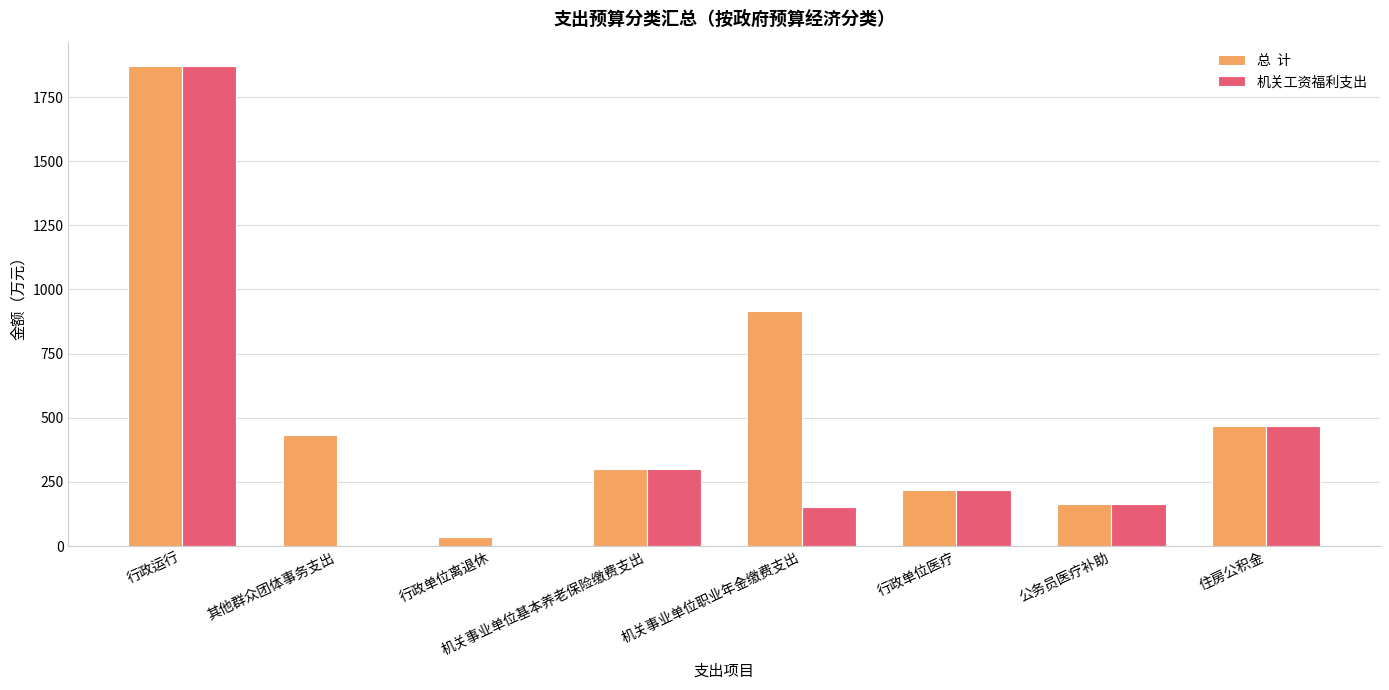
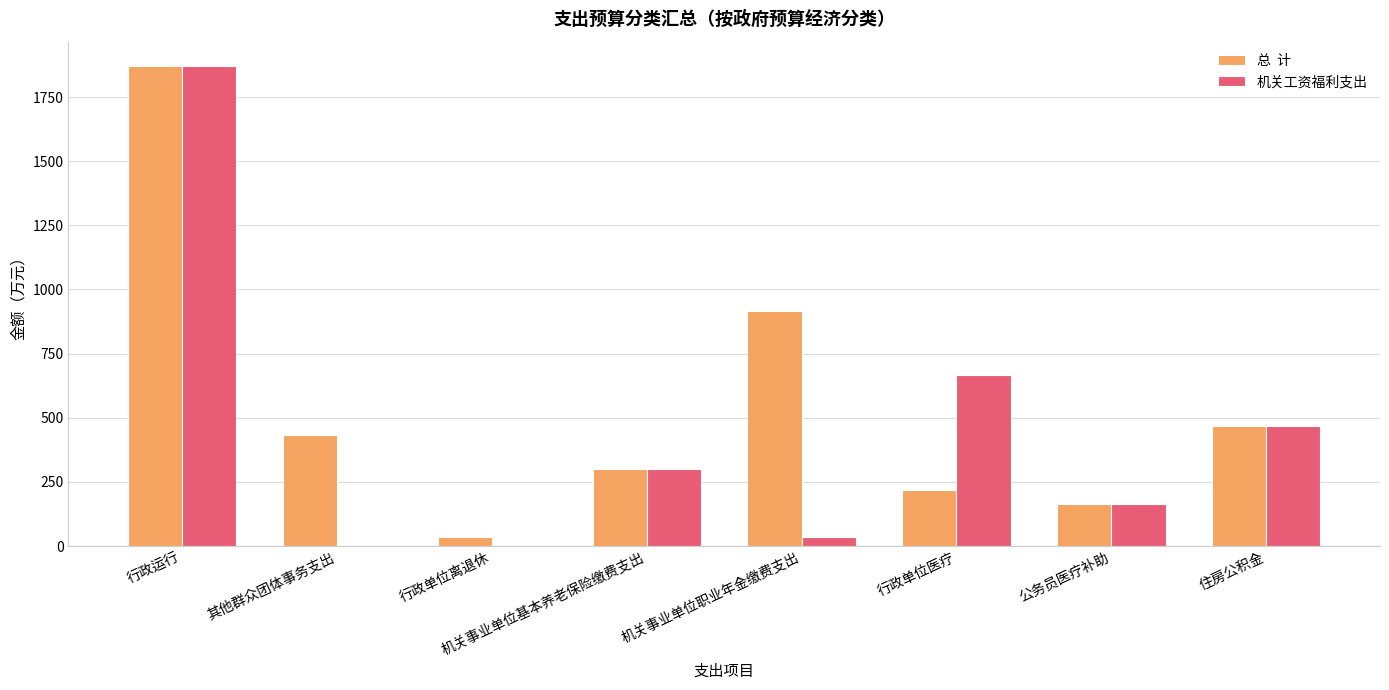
机关工资福利支出, 机关事业单位职业年金缴费支出: 150 -> 40
机关工资福利支出, 行政单位医疗: 220 -> 660
